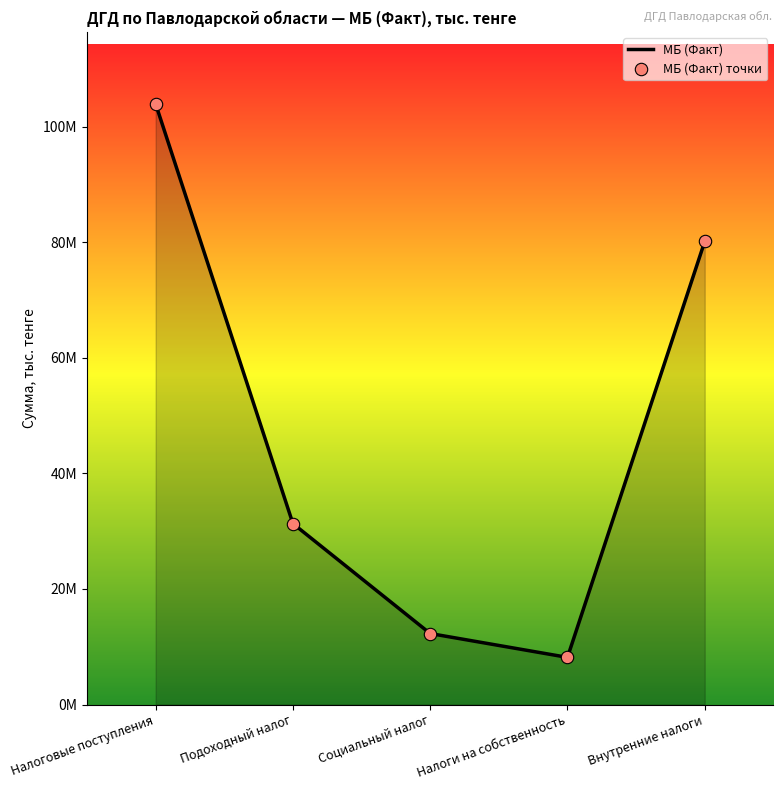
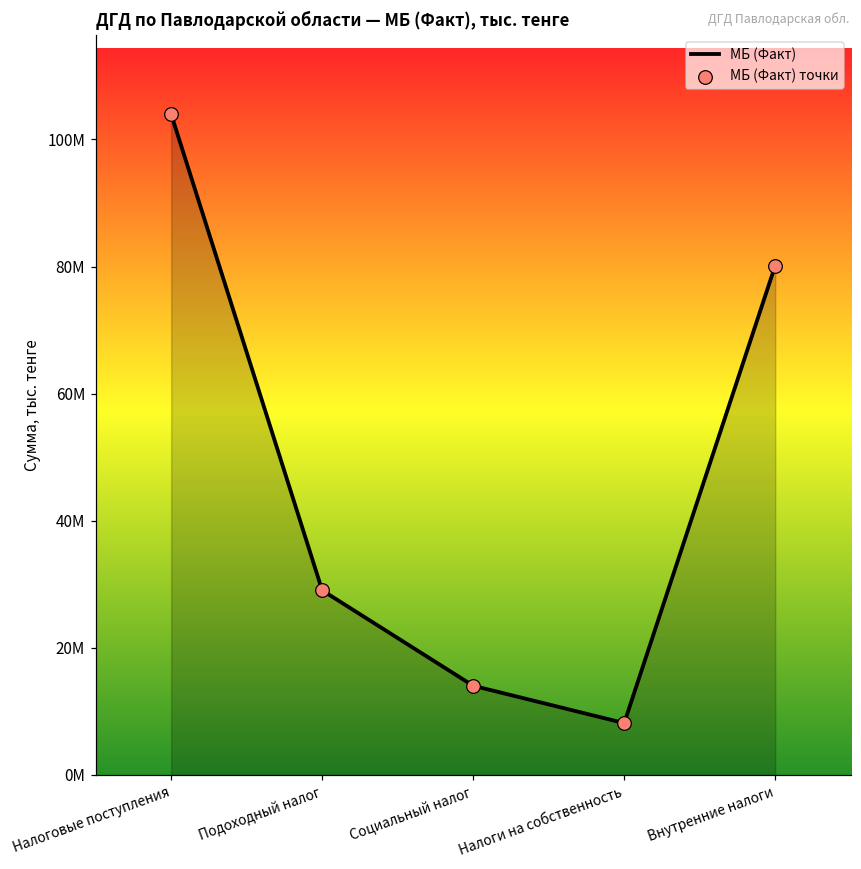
Подоходный налог: 31000000 -> 29000000
Социальный налог: 12000000 -> 14000000
